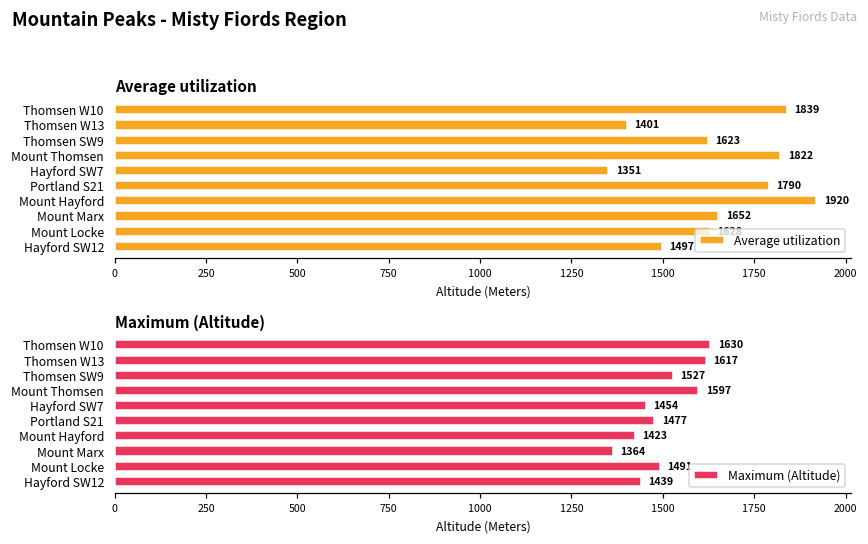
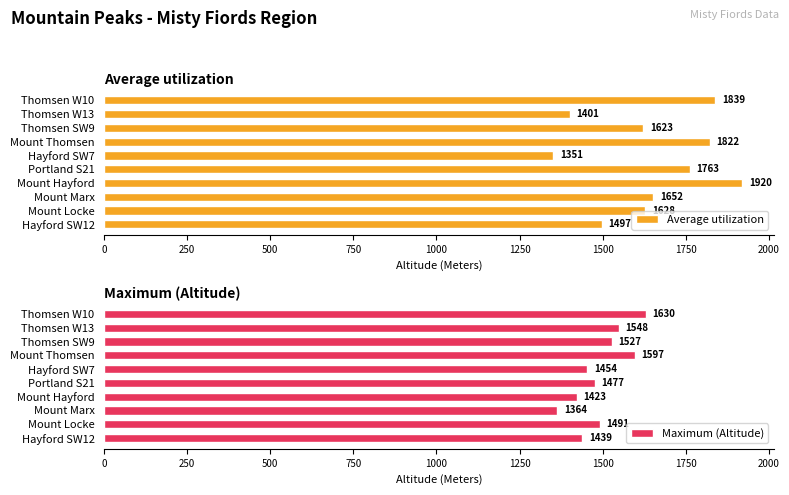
Average utilization, Portland S21: 1790 -> 1763
Maximum (Altitude), Thomsen W13: 1617 -> 1548
